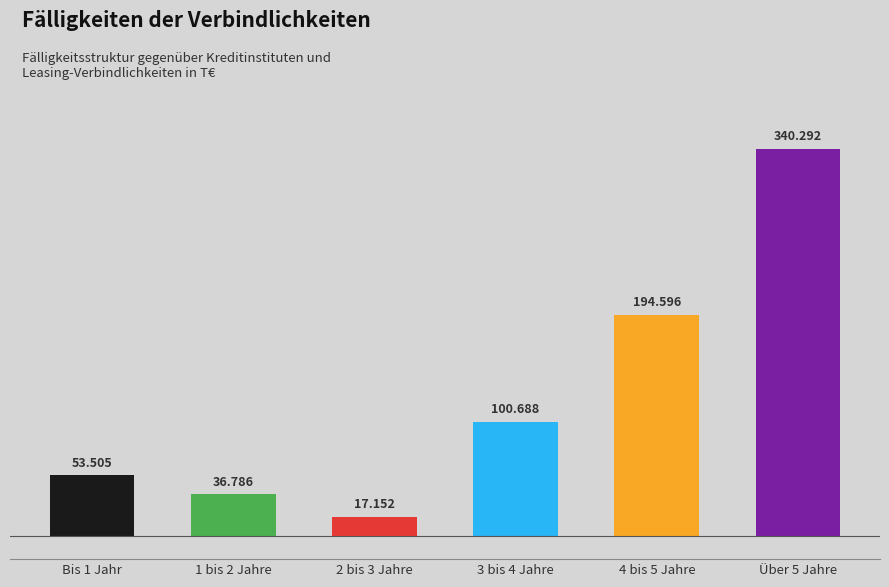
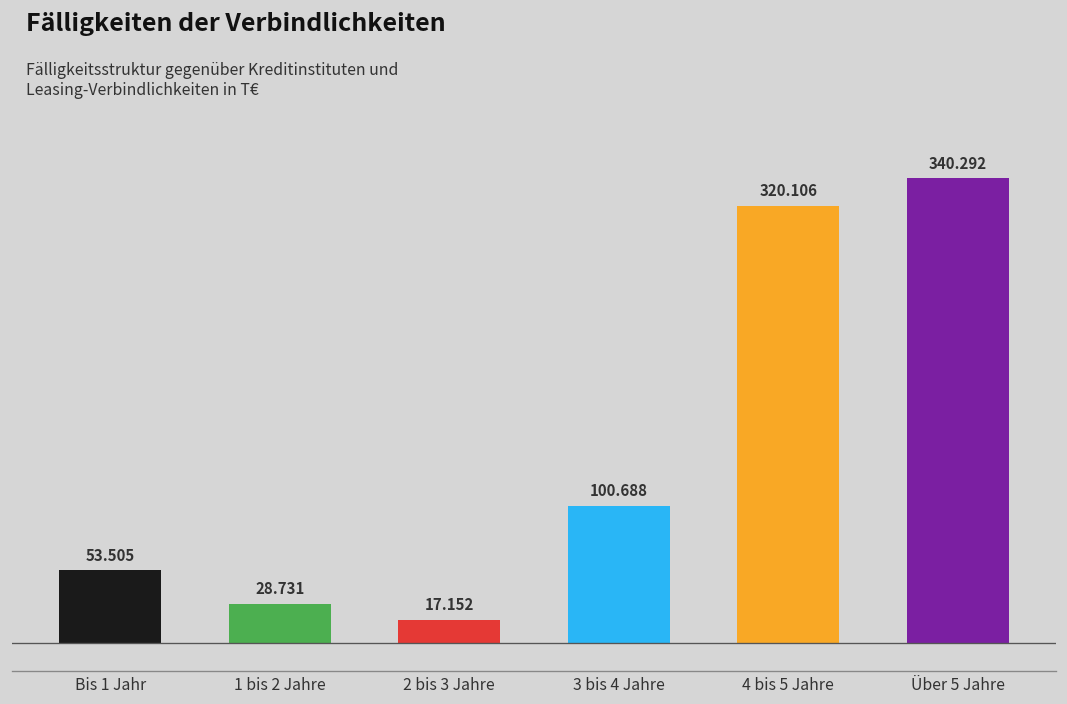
1 bis 2 Jahre: 36.786 -> 28.731
4 bis 5 Jahre: 194.596 -> 320.106
